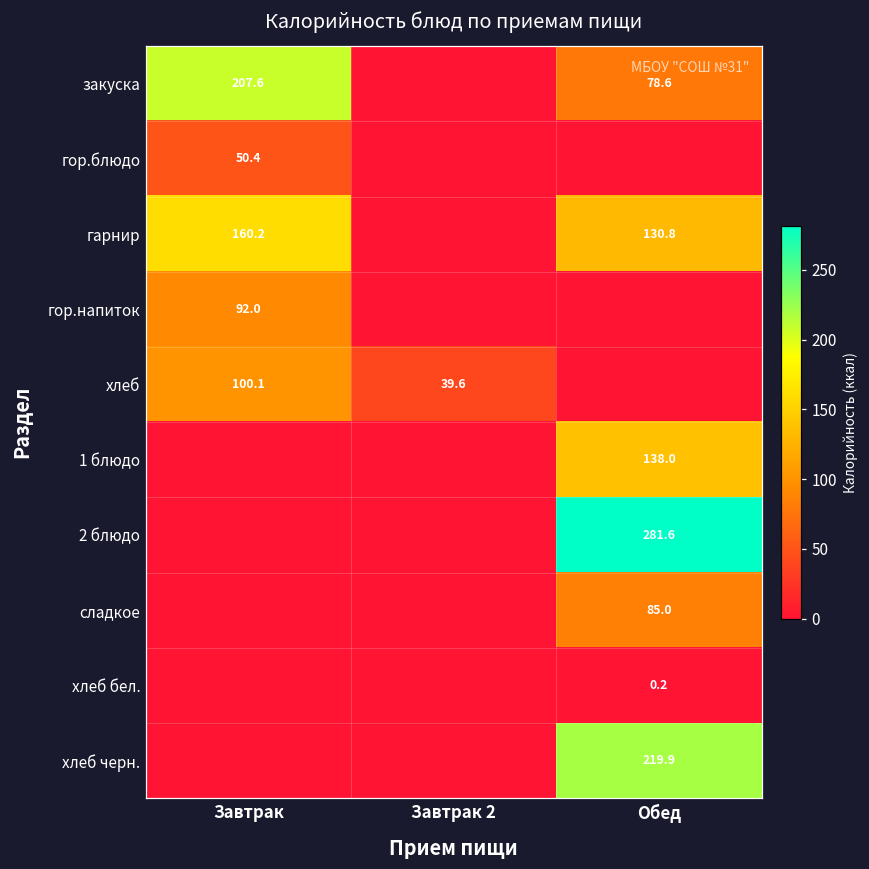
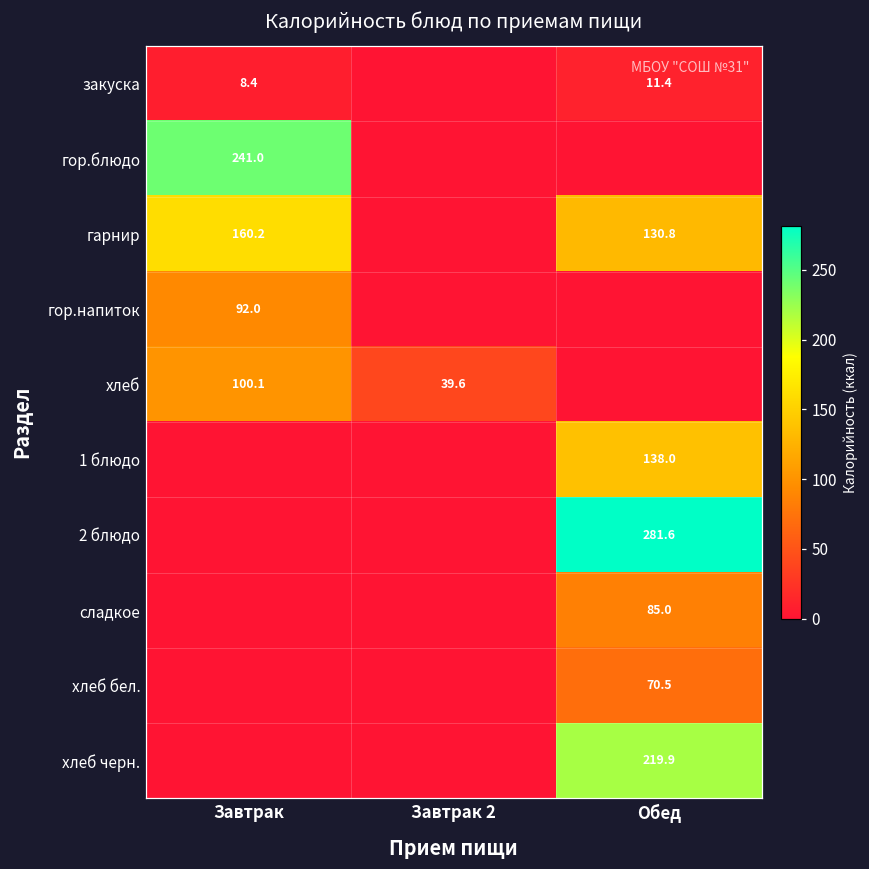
закуска, Завтрак: 207.6 -> 8.4
закуска, Обед: 78.6 -> 11.4
гор.блюдо, Завтрак: 50.4 -> 241.0
хлеб бел., Обед: 0.2 -> 70.5
